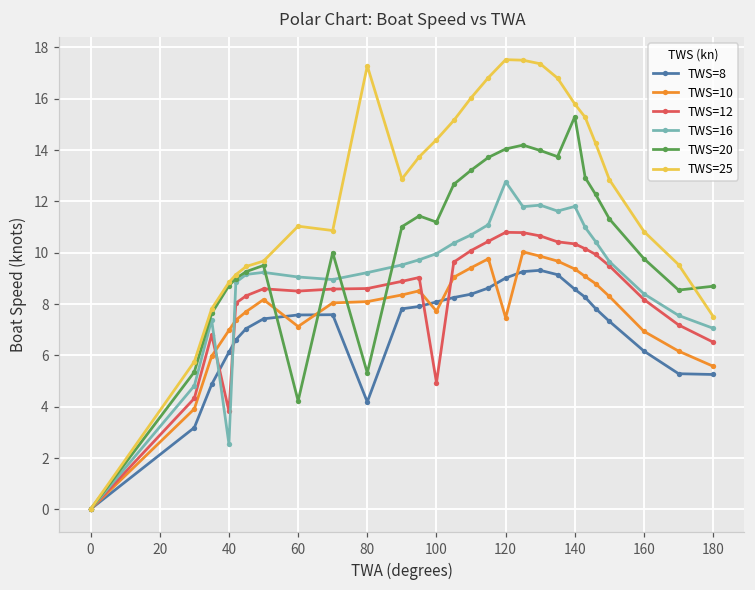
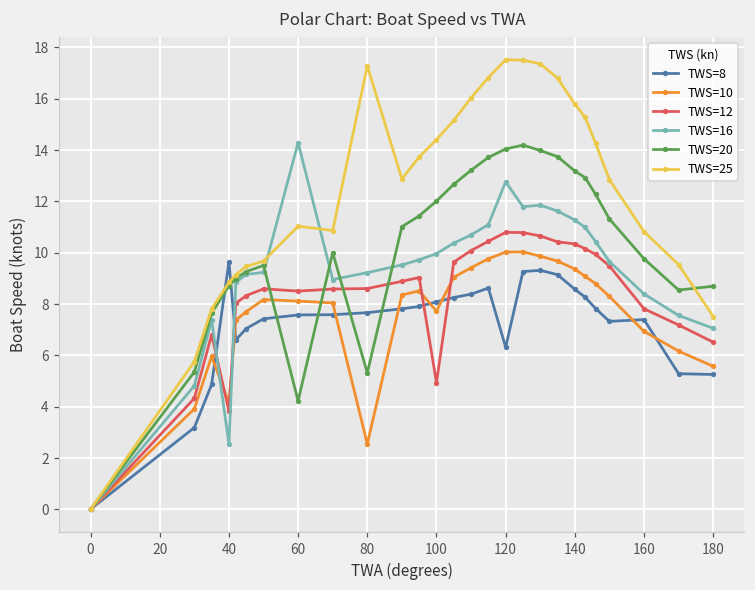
TWS=8, 40: 6.1 -> 9.6
TWS=10, 40: 7.0 -> 4.1
TWS=10, 60: 7.1 -> 8.1
TWS=16, 60: 9.1 -> 14.3
TWS=8, 80: 4.2 -> 7.7
TWS=10, 80: 8.1 -> 2.5
TWS=20, 100: 11.2 -> 12.0
TWS=8, 120: 9.0 -> 6.3
TWS=10, 120: 7.5 -> 10.0
TWS=16, 140: 11.8 -> 11.3
TWS=20, 140: 15.3 -> 13.2
TWS=8, 160: 6.2 -> 7.4
TWS=12, 160: 8.2 -> 7.8
